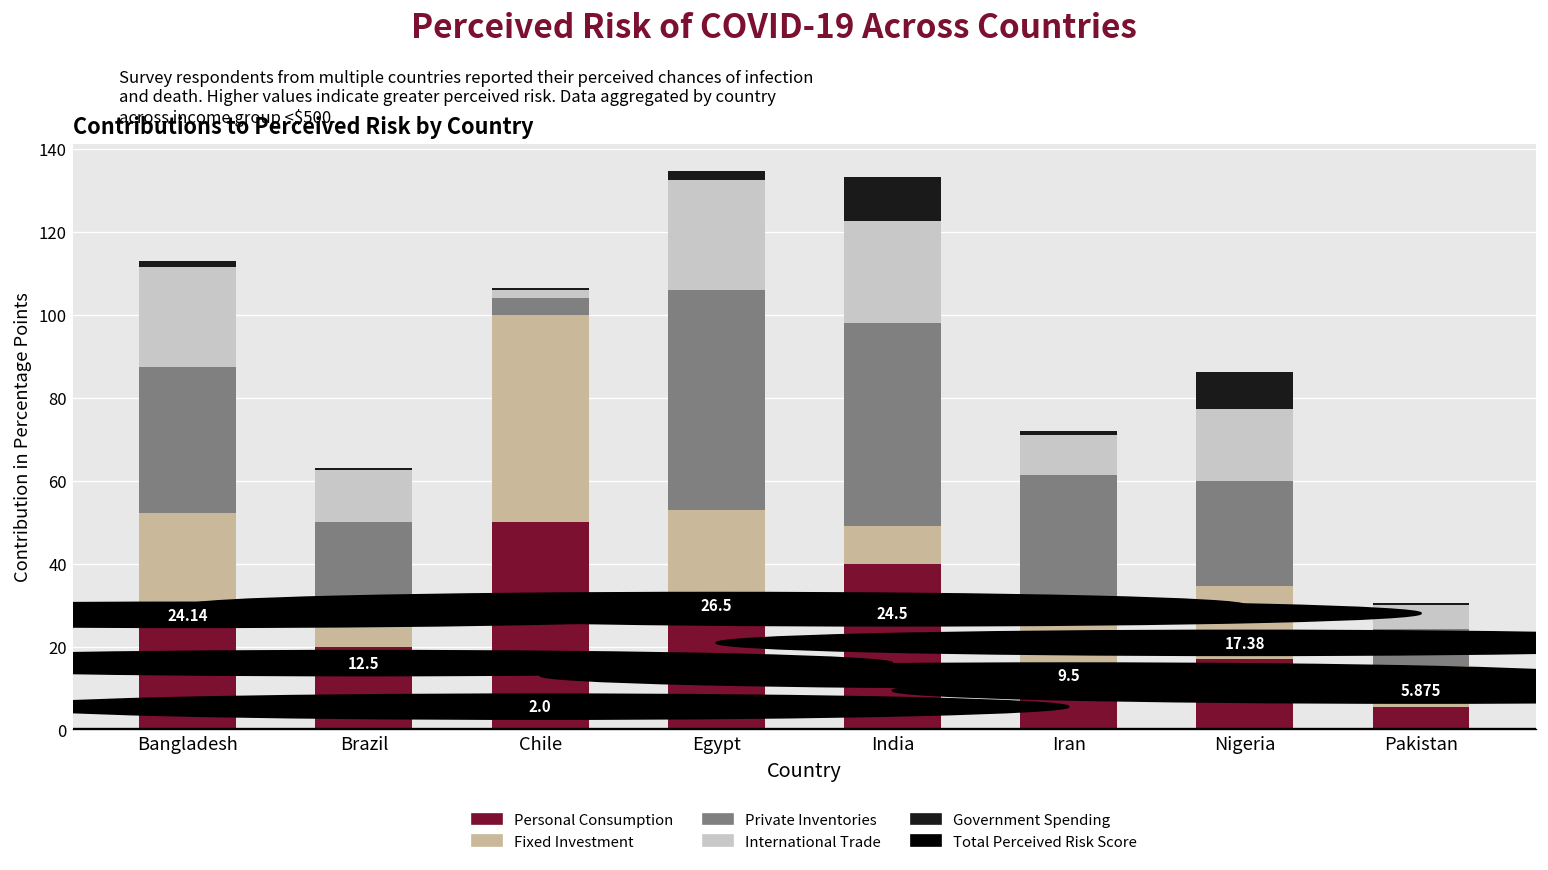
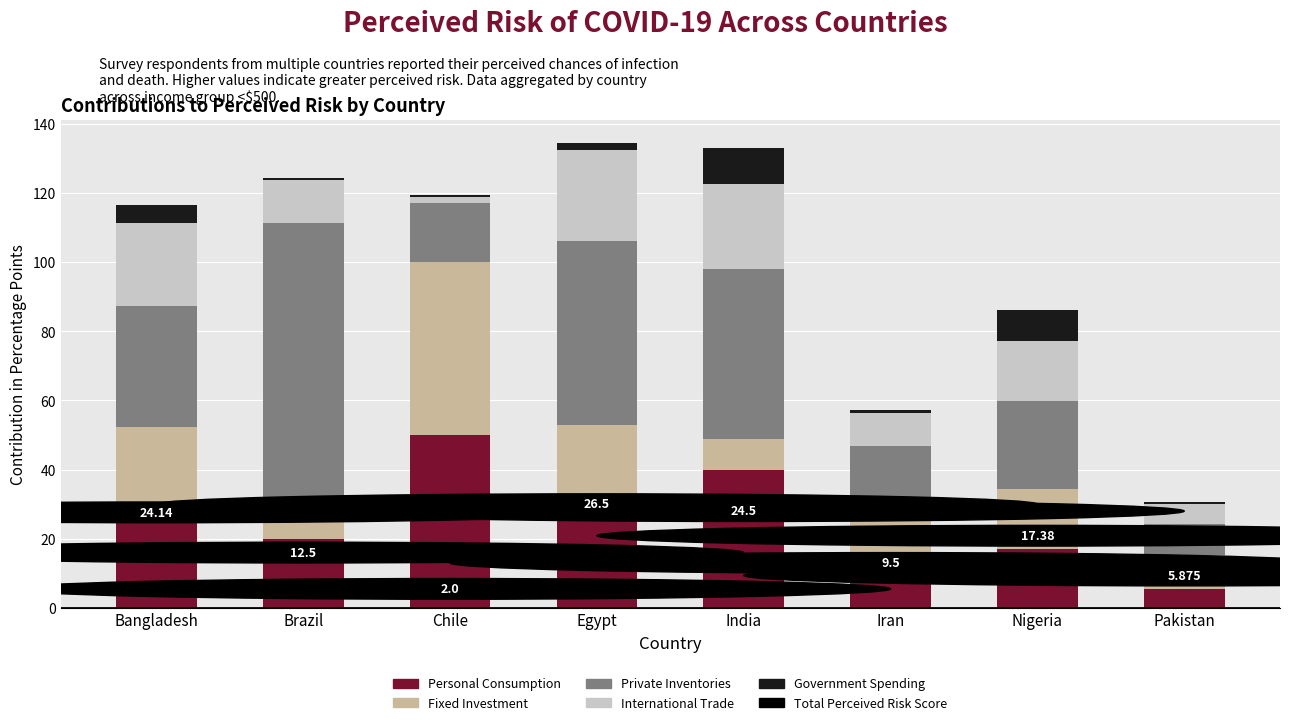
Government Spending, Bangladesh: 2 -> 5
Private Inventories, Brazil: 25 -> 86
Private Inventories, Chile: 4 -> 17
Private Inventories, Iran: 34 -> 19
